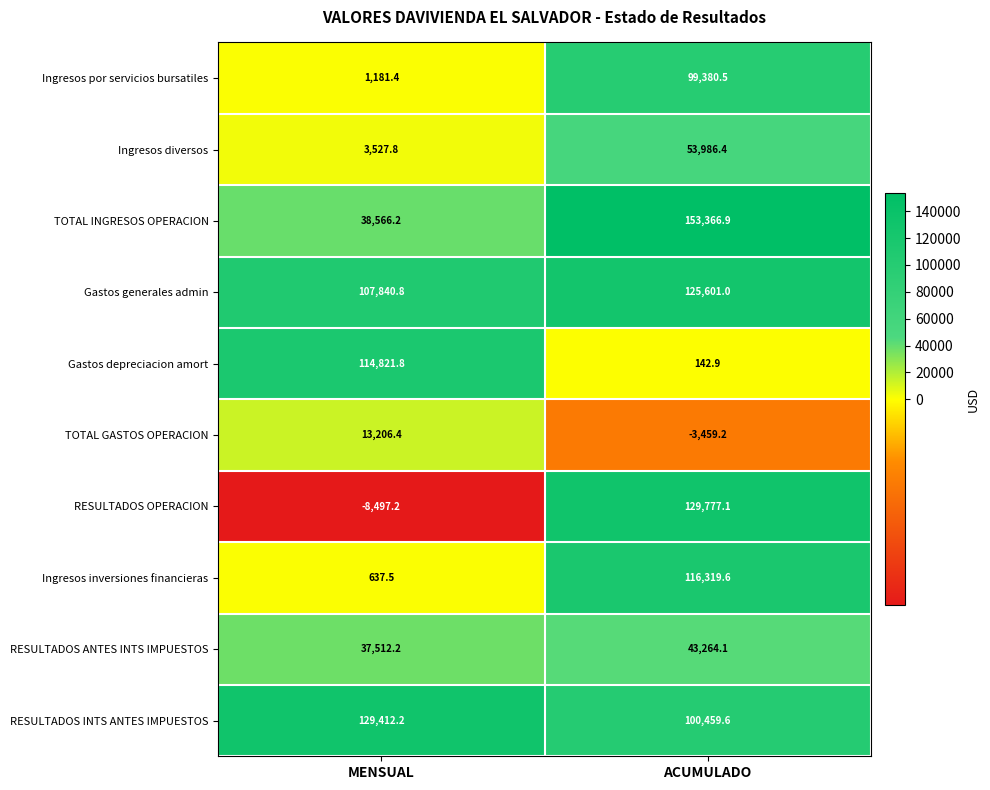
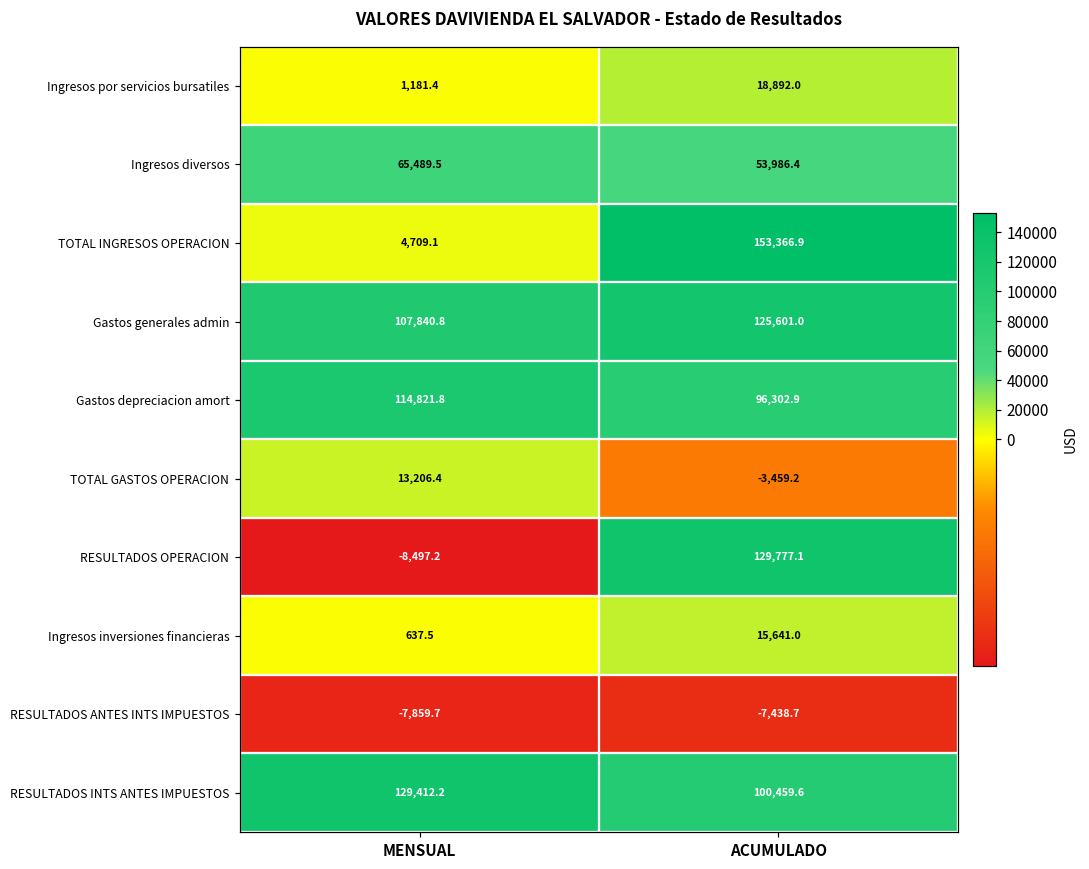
Ingresos por servicios bursatiles, ACUMULADO: 99,380.5 -> 18,892.0
Ingresos diversos, MENSUAL: 3,527.8 -> 65,489.5
TOTAL INGRESOS OPERACION, MENSUAL: 38,566.2 -> 4,709.1
Gastos depreciacion amort, ACUMULADO: 142.9 -> 96,302.9
Ingresos inversiones financieras, ACUMULADO: 116,319.6 -> 15,641.0
RESULTADOS ANTES INTS IMPUESTOS, MENSUAL: 37,512.2 -> -7,859.7
RESULTADOS ANTES INTS IMPUESTOS, ACUMULADO: 43,264.1 -> -7,438.7
